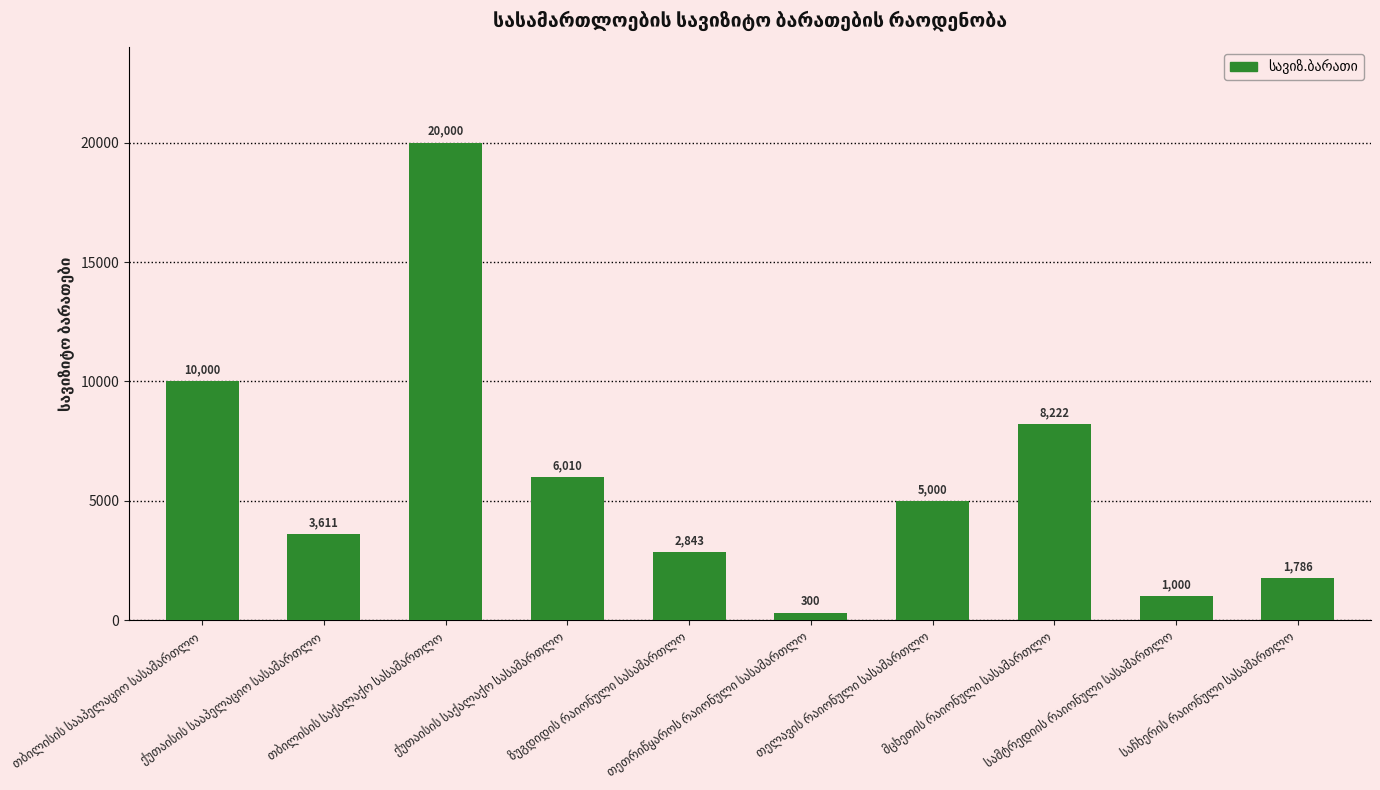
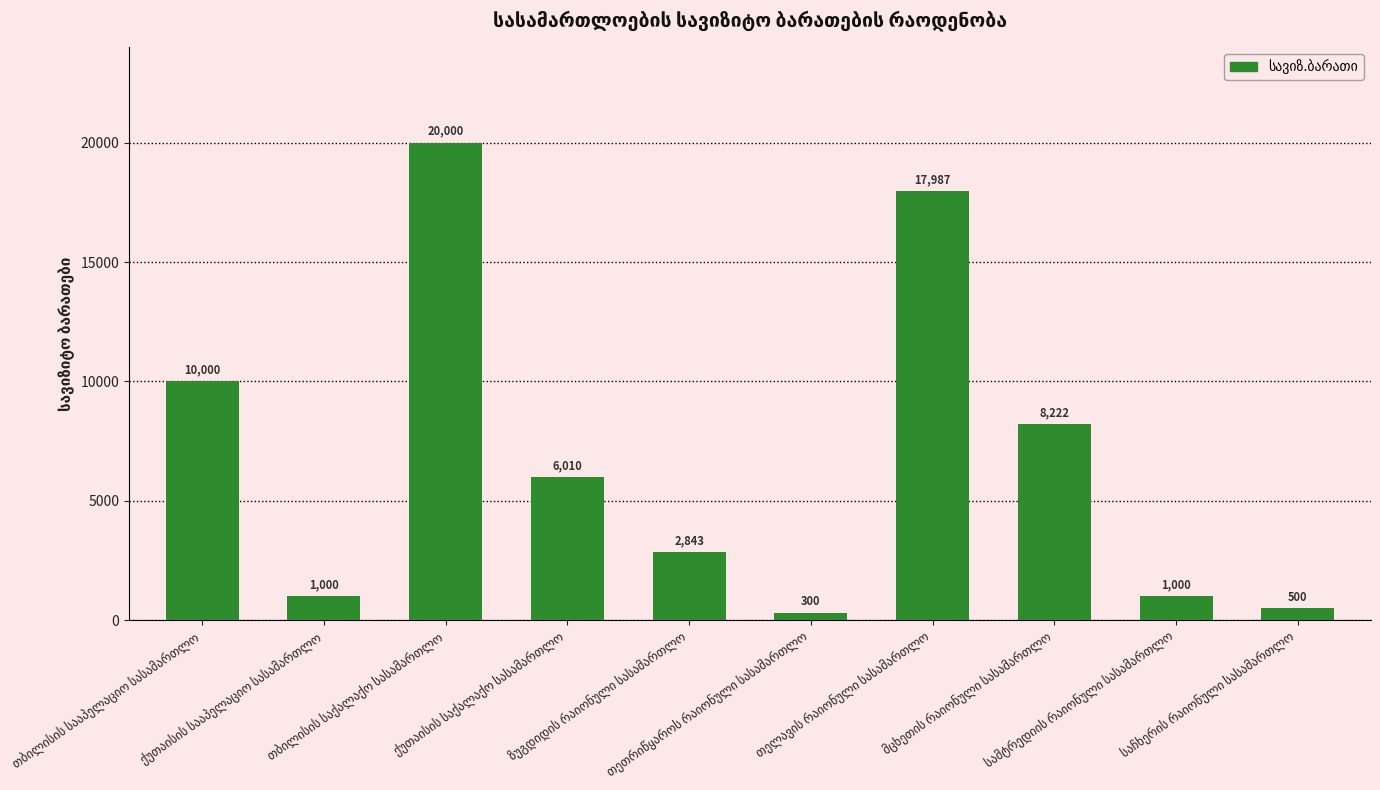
ქუთაისის სააპელაციო სასამართლო: 3,611 -> 1,000
თელავის რაიონული სასამართლო: 5,000 -> 17,987
საჩხერის რაიონული სასამართლო: 1,786 -> 500
